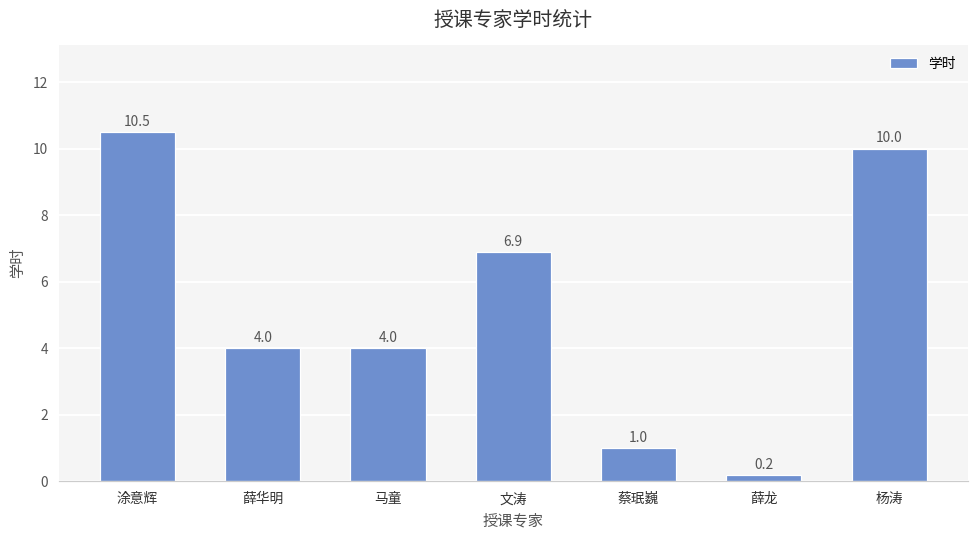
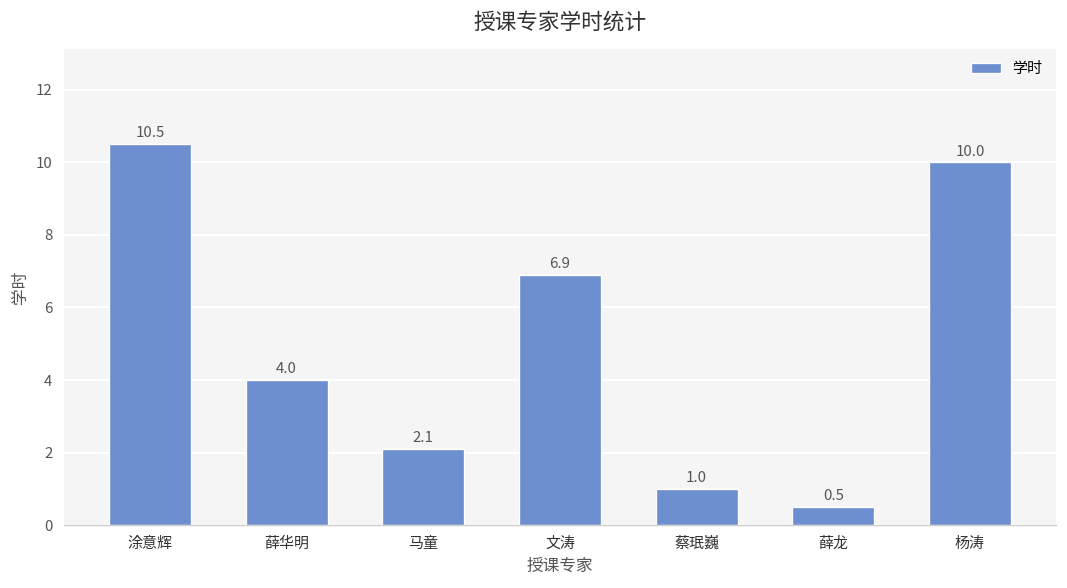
马童: 4.0 -> 2.1
薛龙: 0.2 -> 0.5
